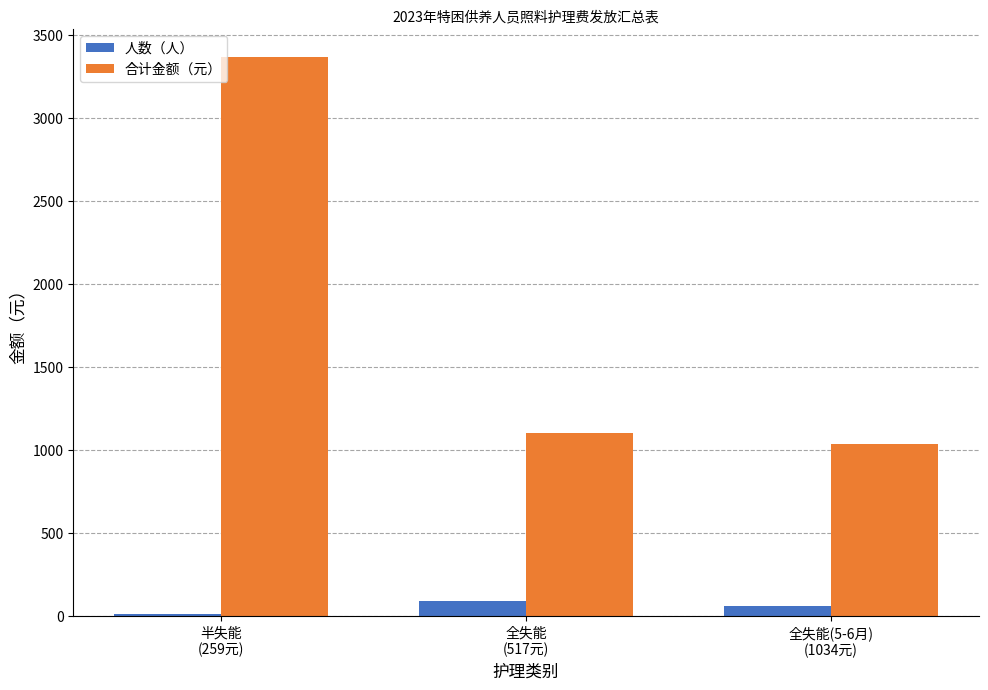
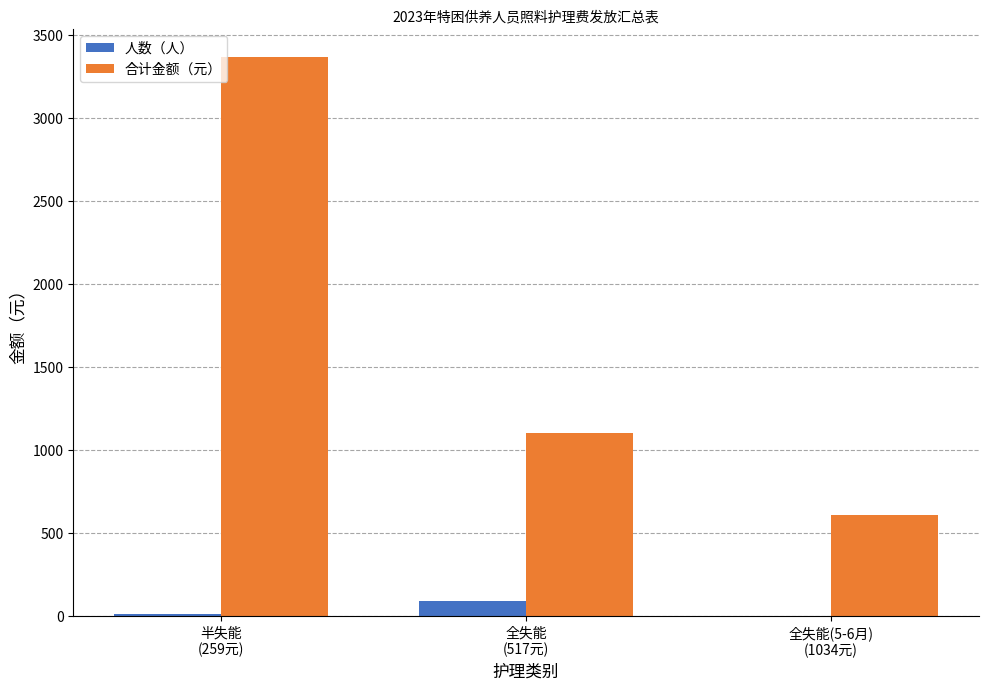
人数（人）, 全失能(5-6月) (1034元): 60 -> 0
合计金额（元）, 全失能(5-6月) (1034元): 1030 -> 610
